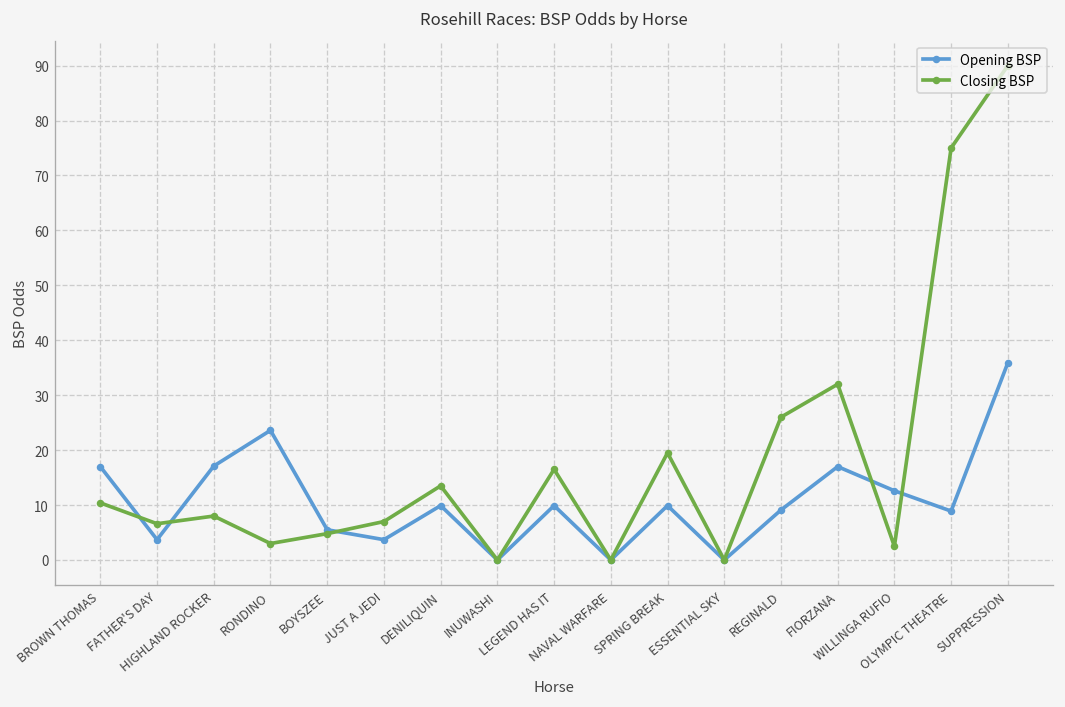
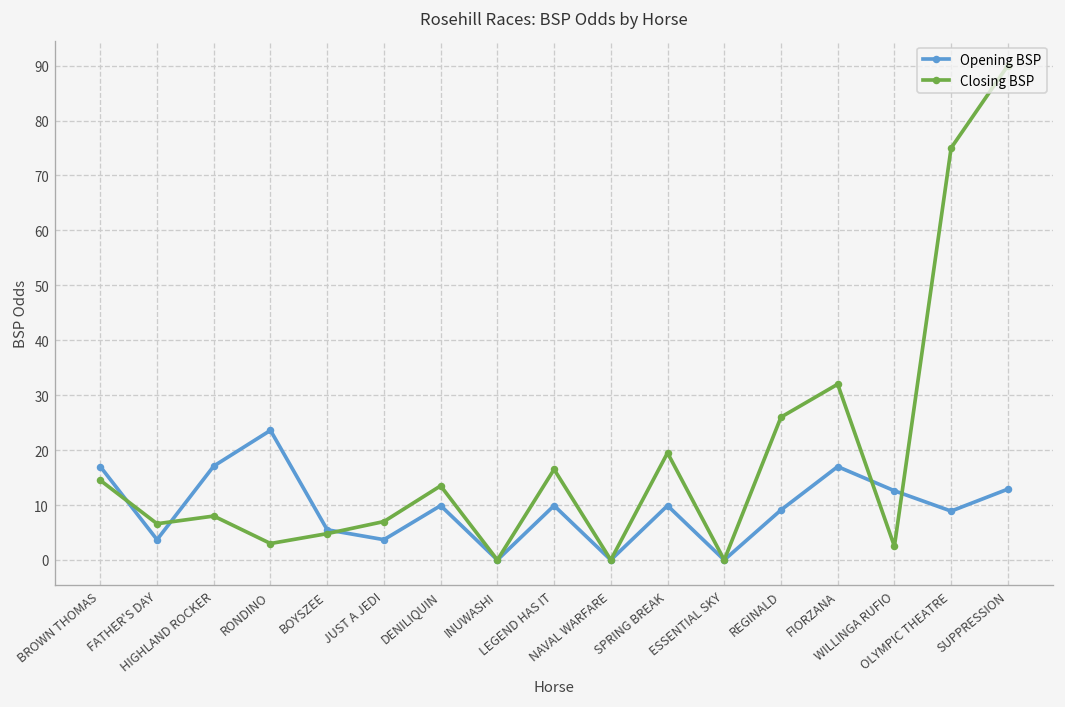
Closing BSP, BROWN THOMAS: 10 -> 15
Opening BSP, SUPPRESSION: 36 -> 13
